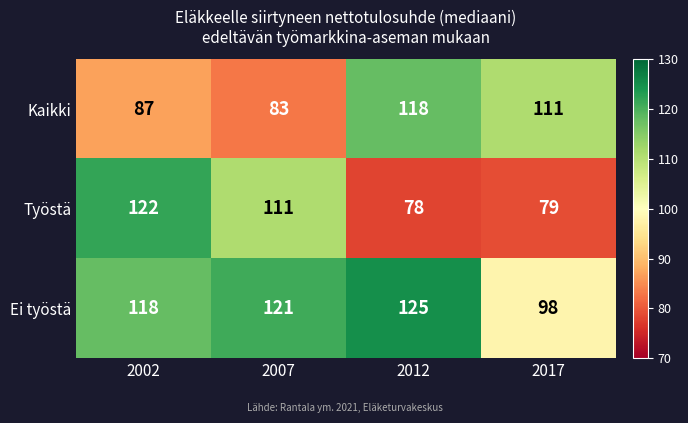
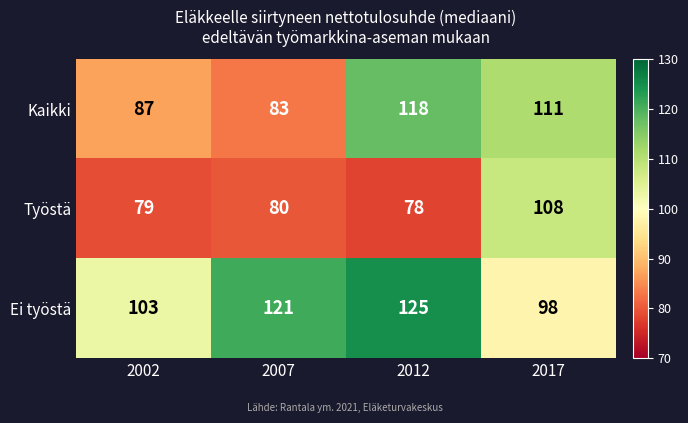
Työstä, 2002: 122 -> 79
Työstä, 2007: 111 -> 80
Työstä, 2017: 79 -> 108
Ei työstä, 2002: 118 -> 103
